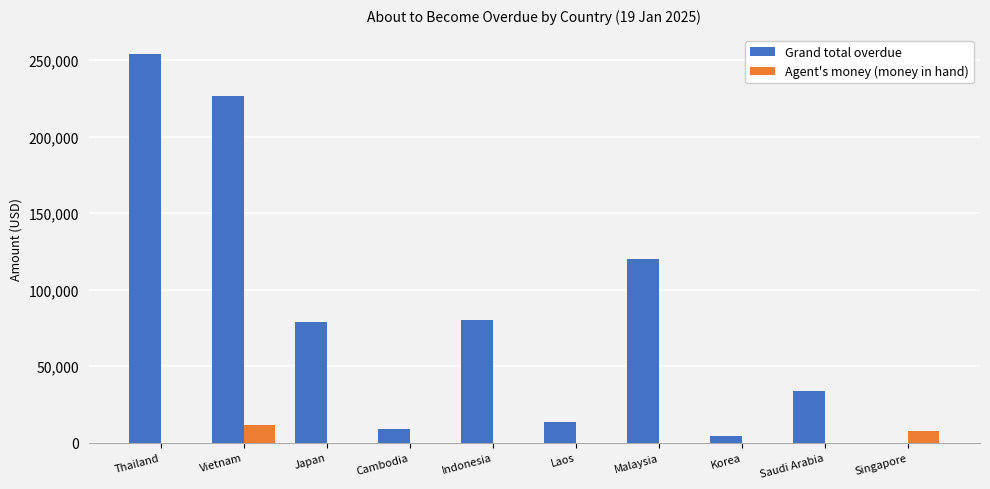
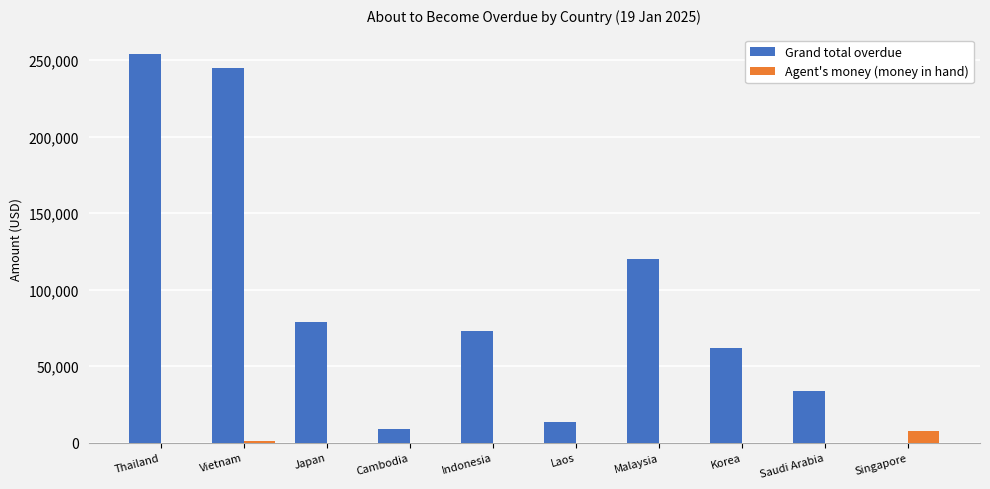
Grand total overdue, Vietnam: 226,000 -> 245,000
Agent's money (money in hand), Vietnam: 12,000 -> 1,000
Grand total overdue, Indonesia: 80,000 -> 73,000
Grand total overdue, Korea: 4,000 -> 62,000
